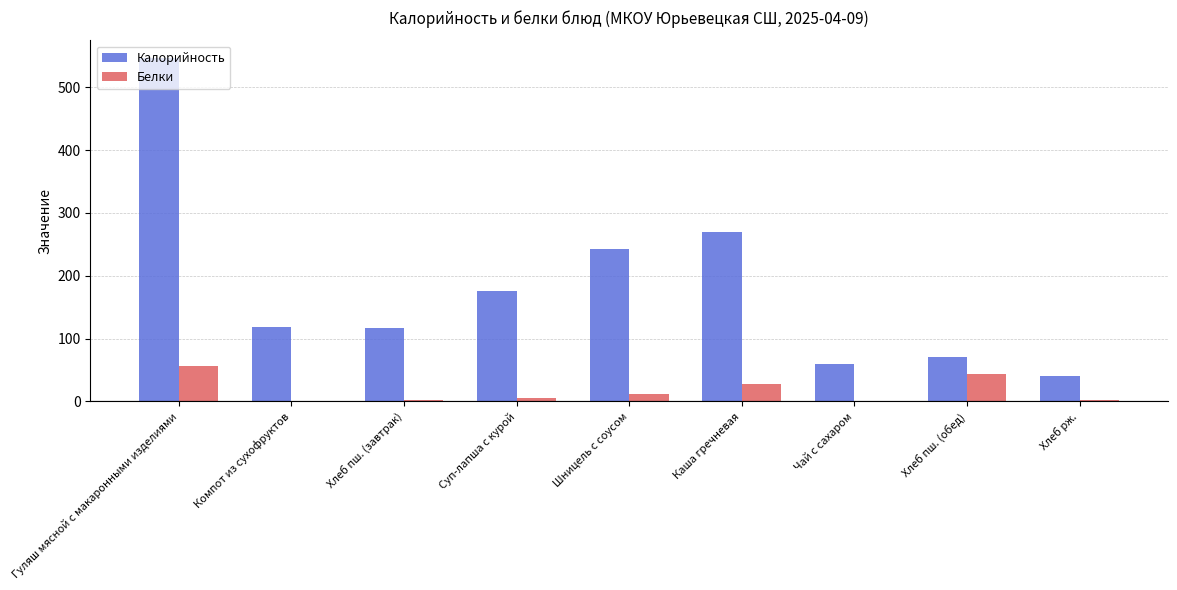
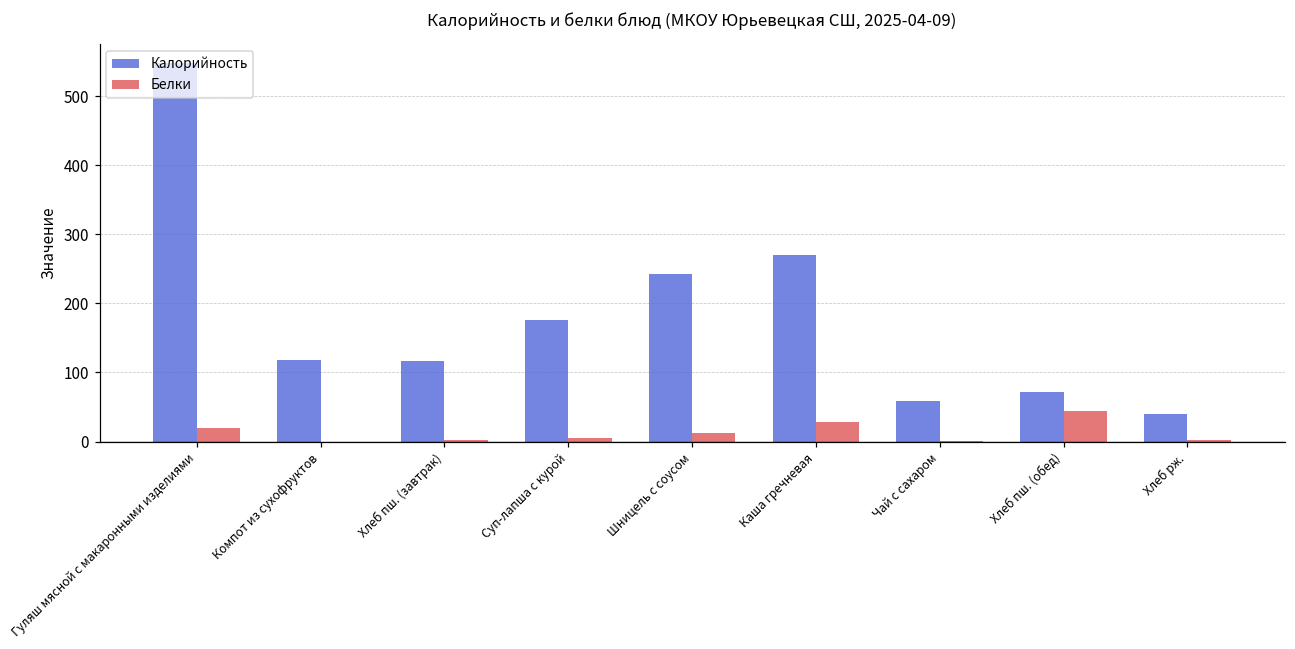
Белки, Гуляш мясной с макаронными изделиями: 60 -> 20
